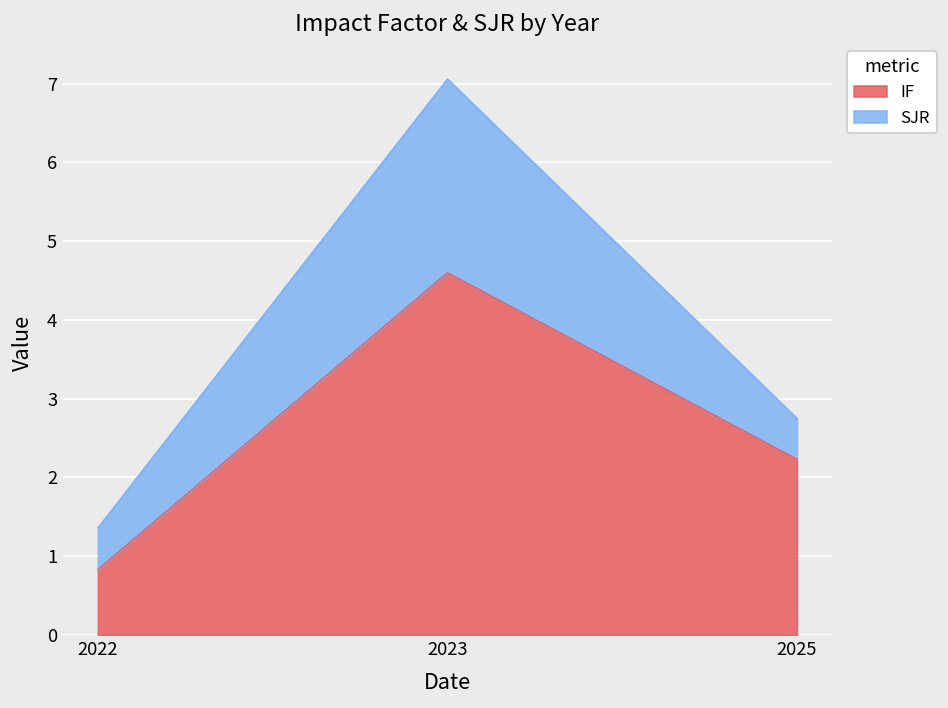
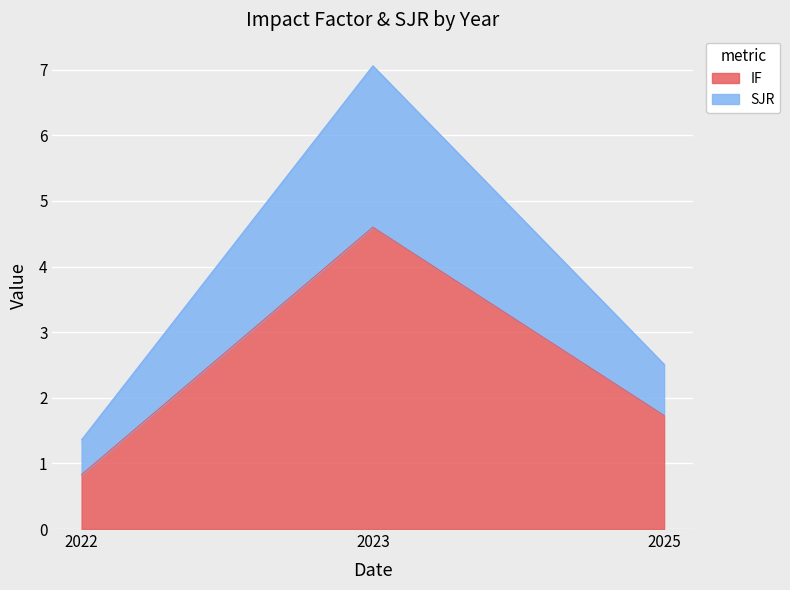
IF, 2025: 2.2 -> 1.7
SJR, 2025: 0.5 -> 0.8
